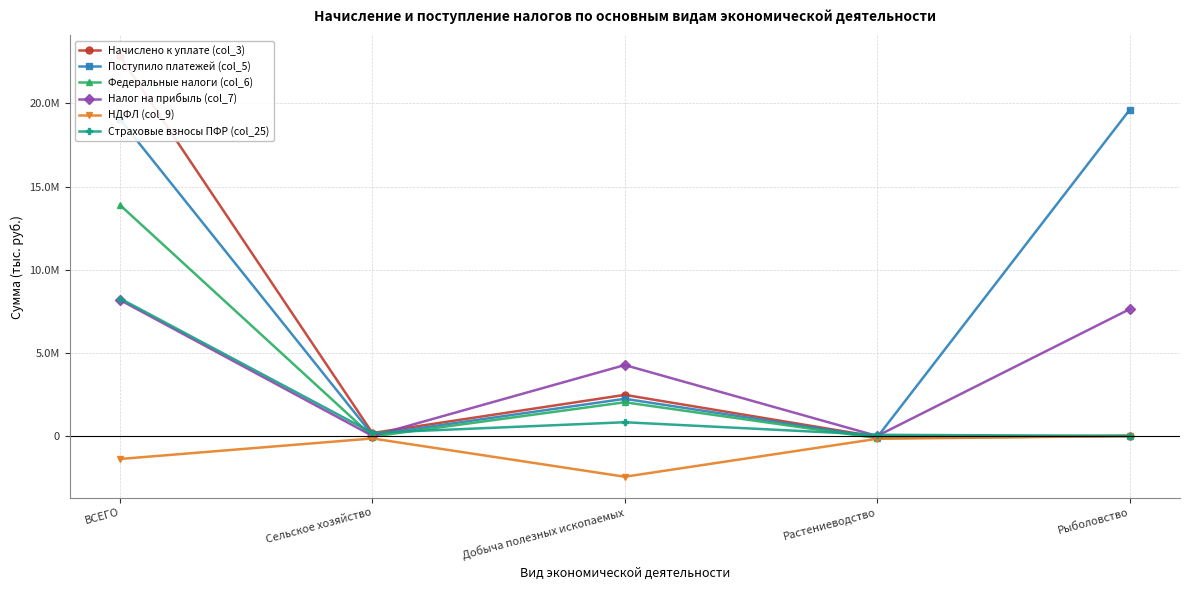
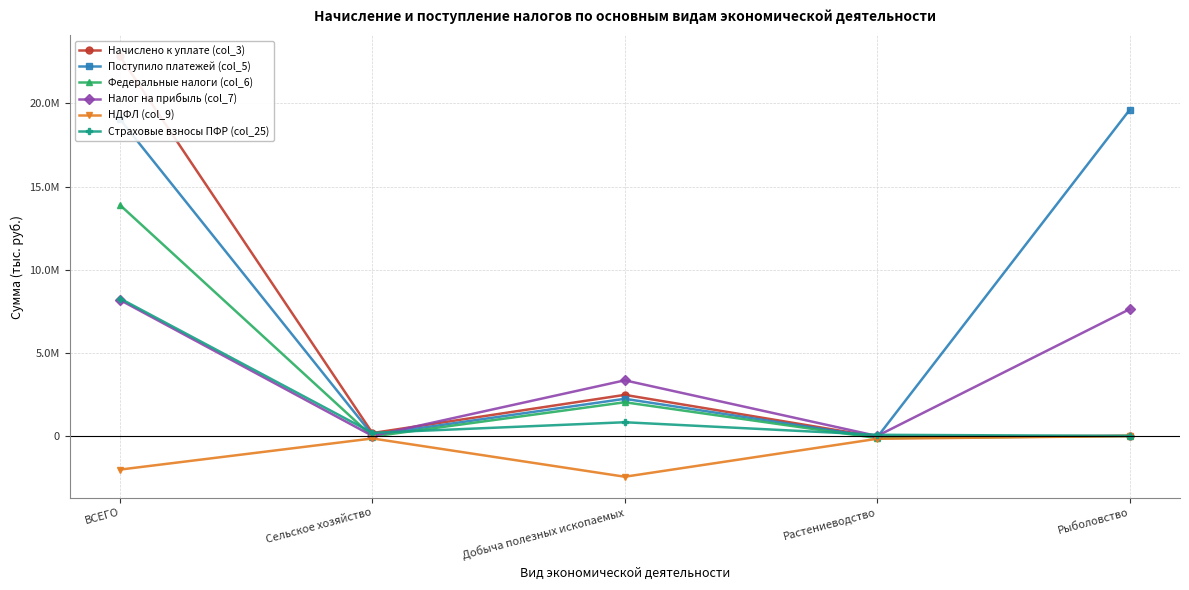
НДФЛ (col_9), ВСЕГО: -1400000 -> -2000000
Налог на прибыль (col_7), Добыча полезных ископаемых: 4300000 -> 3300000
